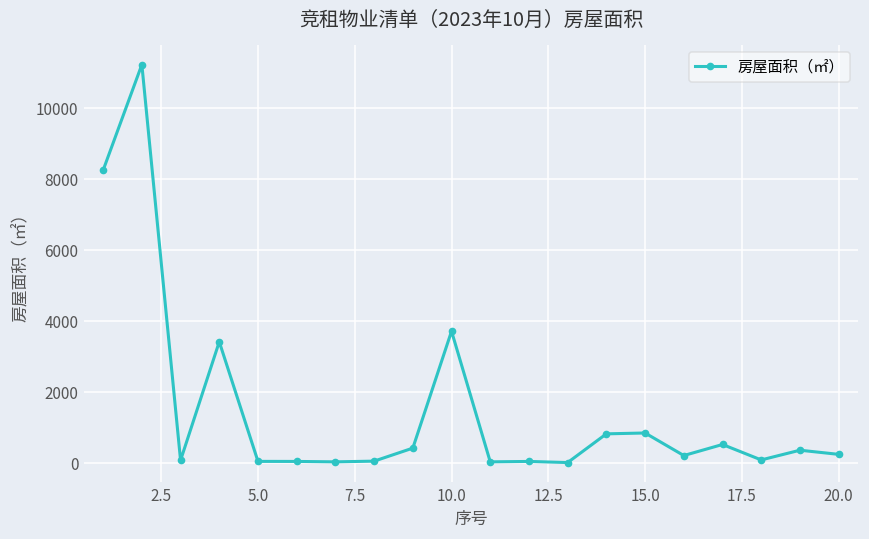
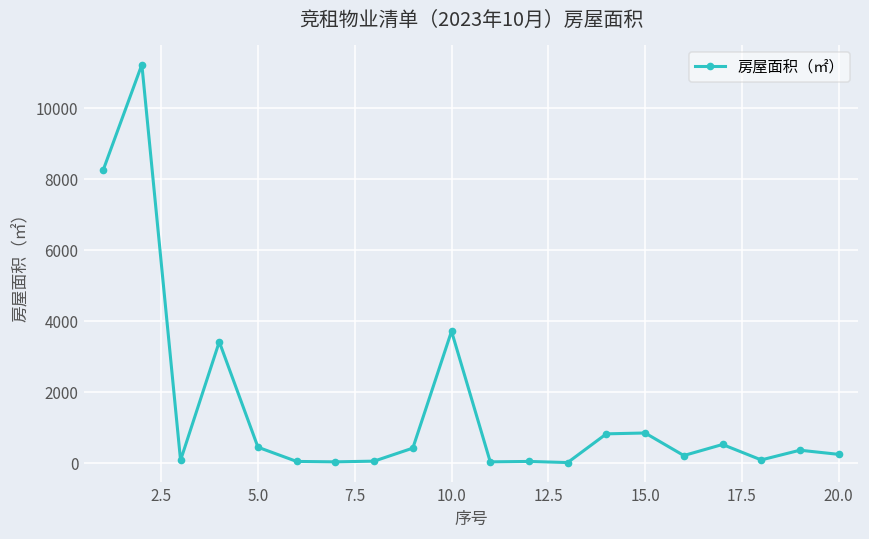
5.0: 100 -> 500
